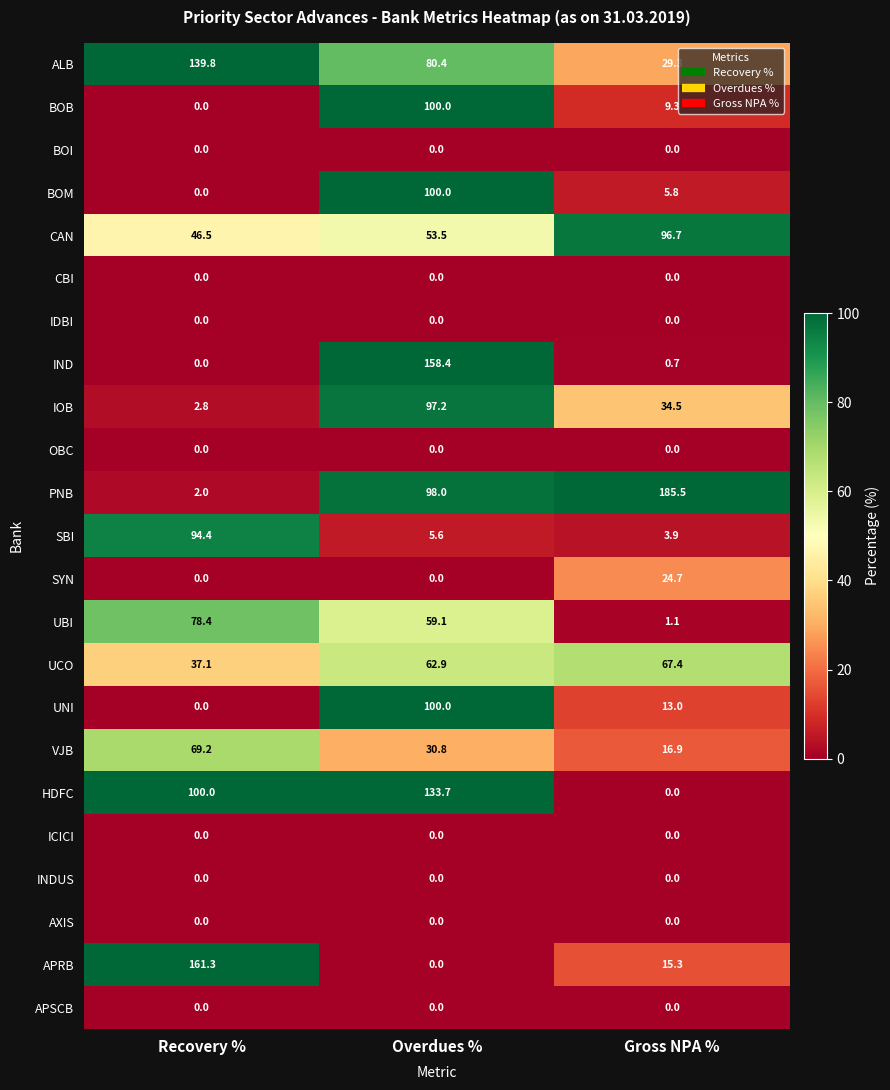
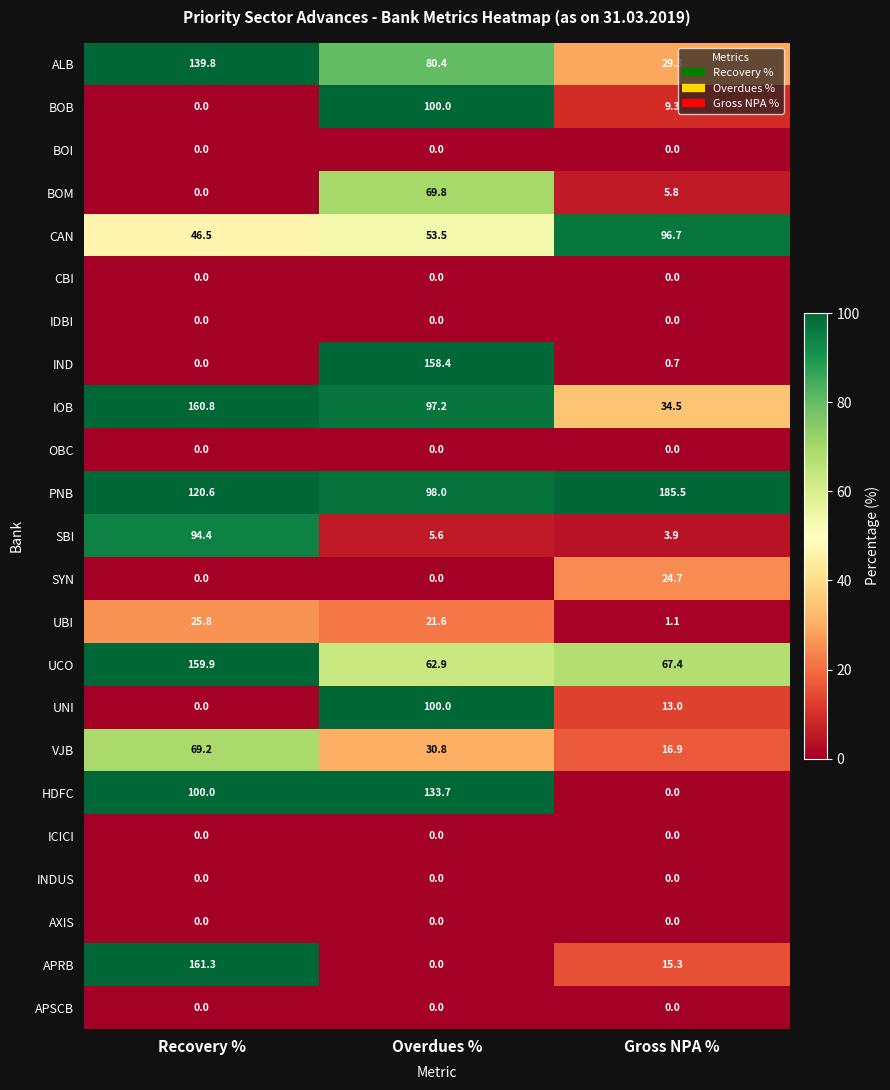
BOM, Overdues %: 100.0 -> 69.8
IOB, Recovery %: 2.8 -> 160.8
PNB, Recovery %: 2.0 -> 120.6
UBI, Recovery %: 78.4 -> 25.8
UBI, Overdues %: 59.1 -> 21.6
UCO, Recovery %: 37.1 -> 159.9
